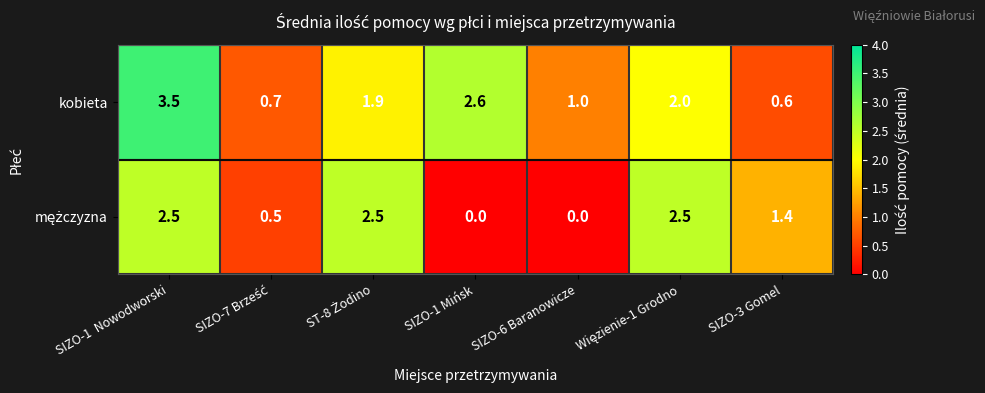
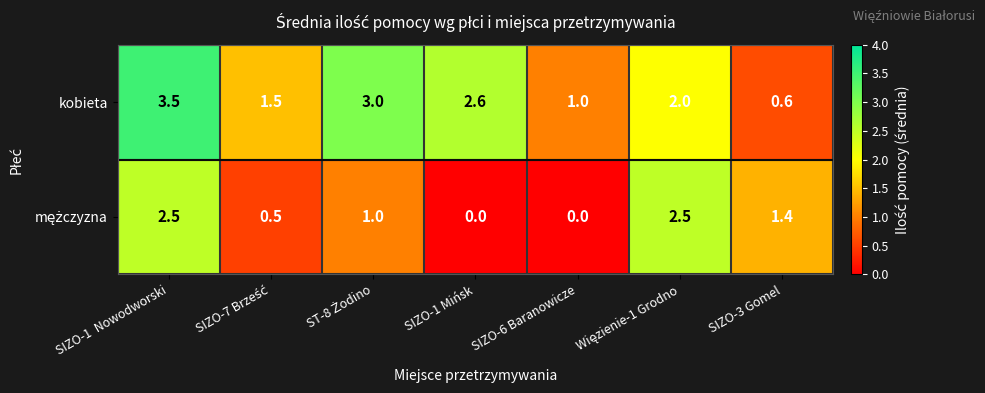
kobieta, SIZO-7 Brześć: 0.7 -> 1.5
kobieta, ST-8 Żodino: 1.9 -> 3.0
mężczyzna, ST-8 Żodino: 2.5 -> 1.0
